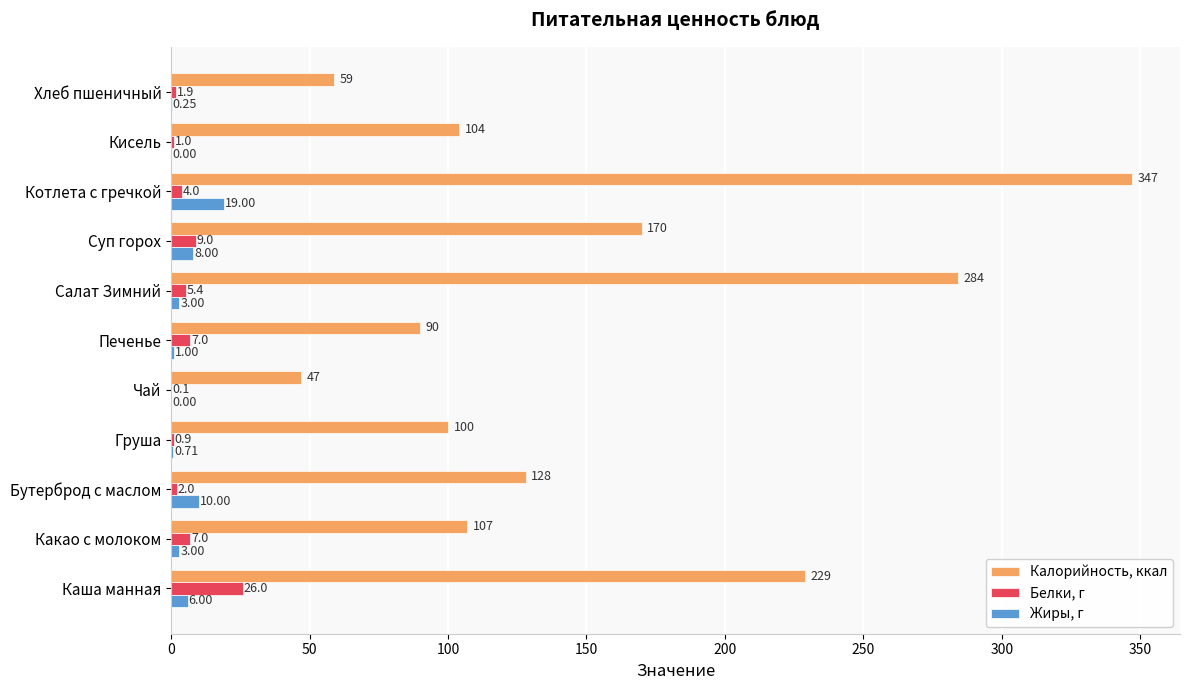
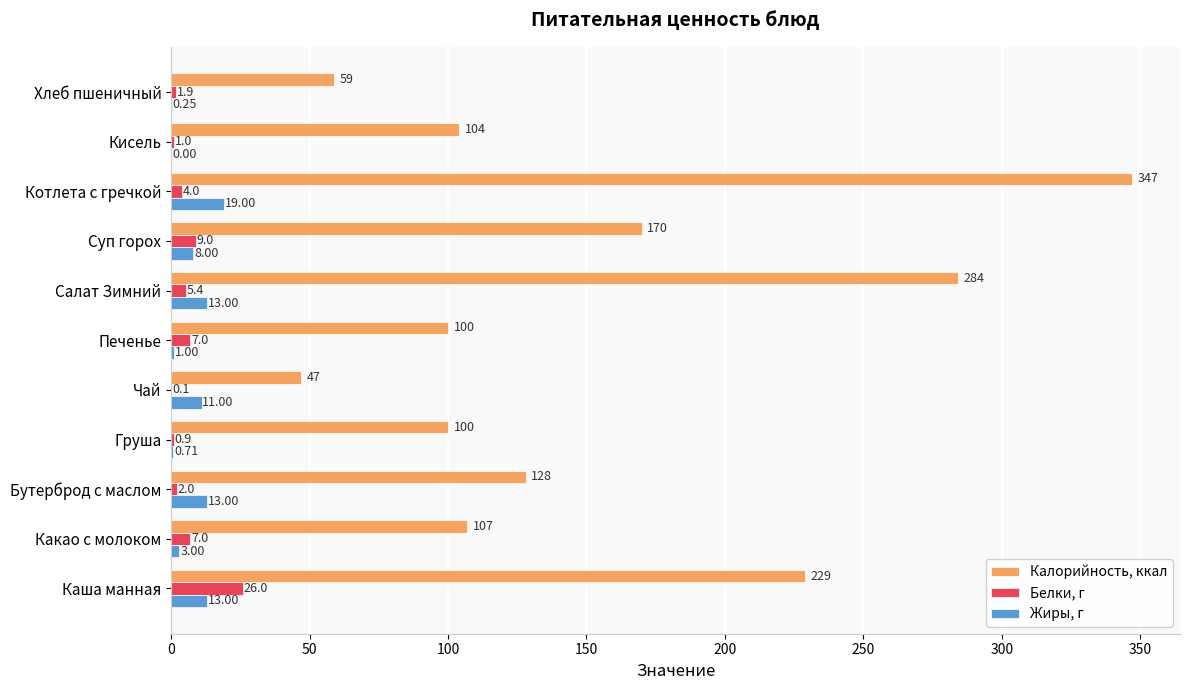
Жиры, г, Салат Зимний: 3.00 -> 13.00
Калорийность, ккал, Печенье: 90 -> 100
Жиры, г, Чай: 0.00 -> 11.00
Жиры, г, Бутерброд с маслом: 10.00 -> 13.00
Жиры, г, Каша манная: 6.00 -> 13.00
